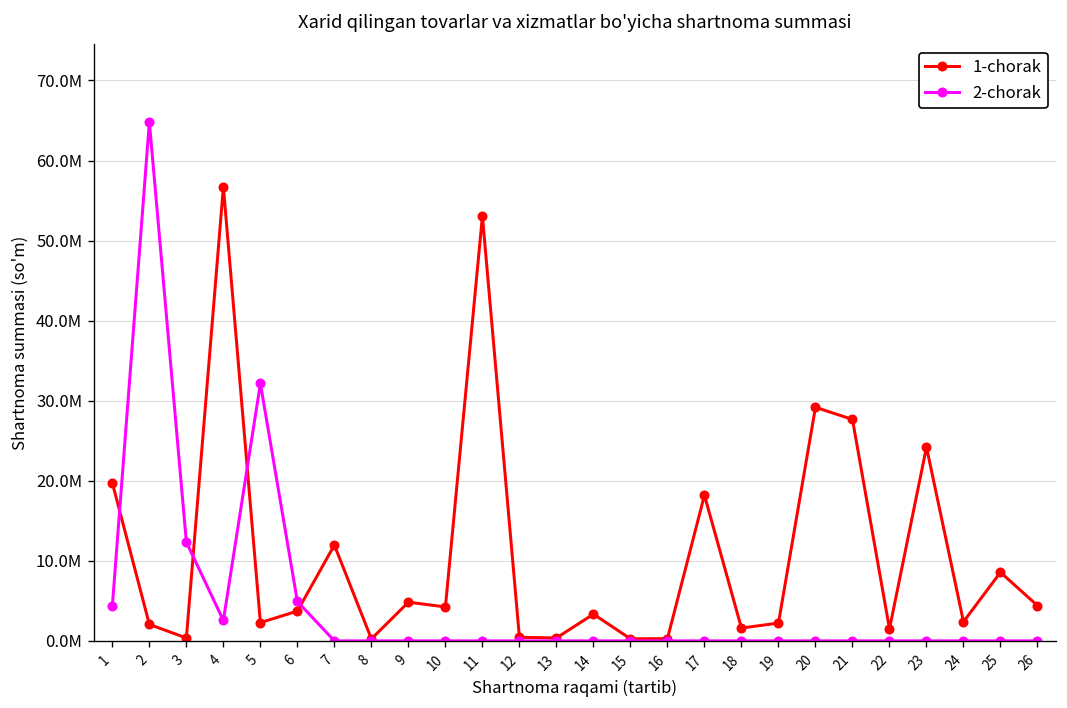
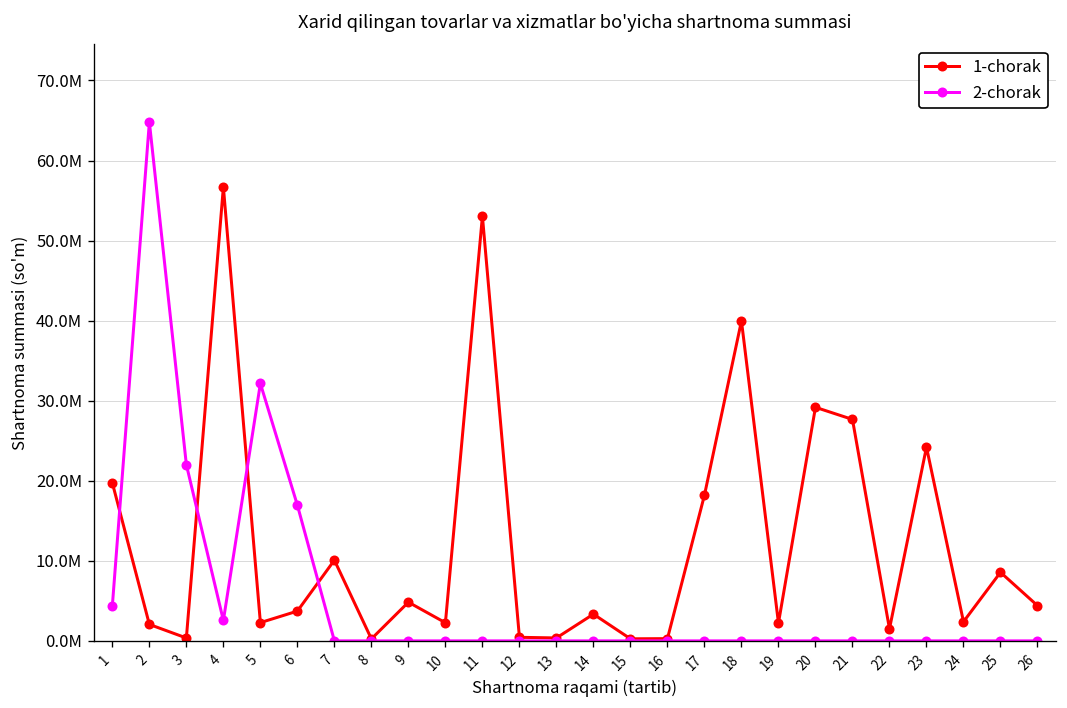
2-chorak, 3: 12000000 -> 22000000
2-chorak, 6: 5000000 -> 17000000
1-chorak, 7: 12000000 -> 10000000
1-chorak, 10: 4000000 -> 2000000
1-chorak, 18: 2000000 -> 40000000
